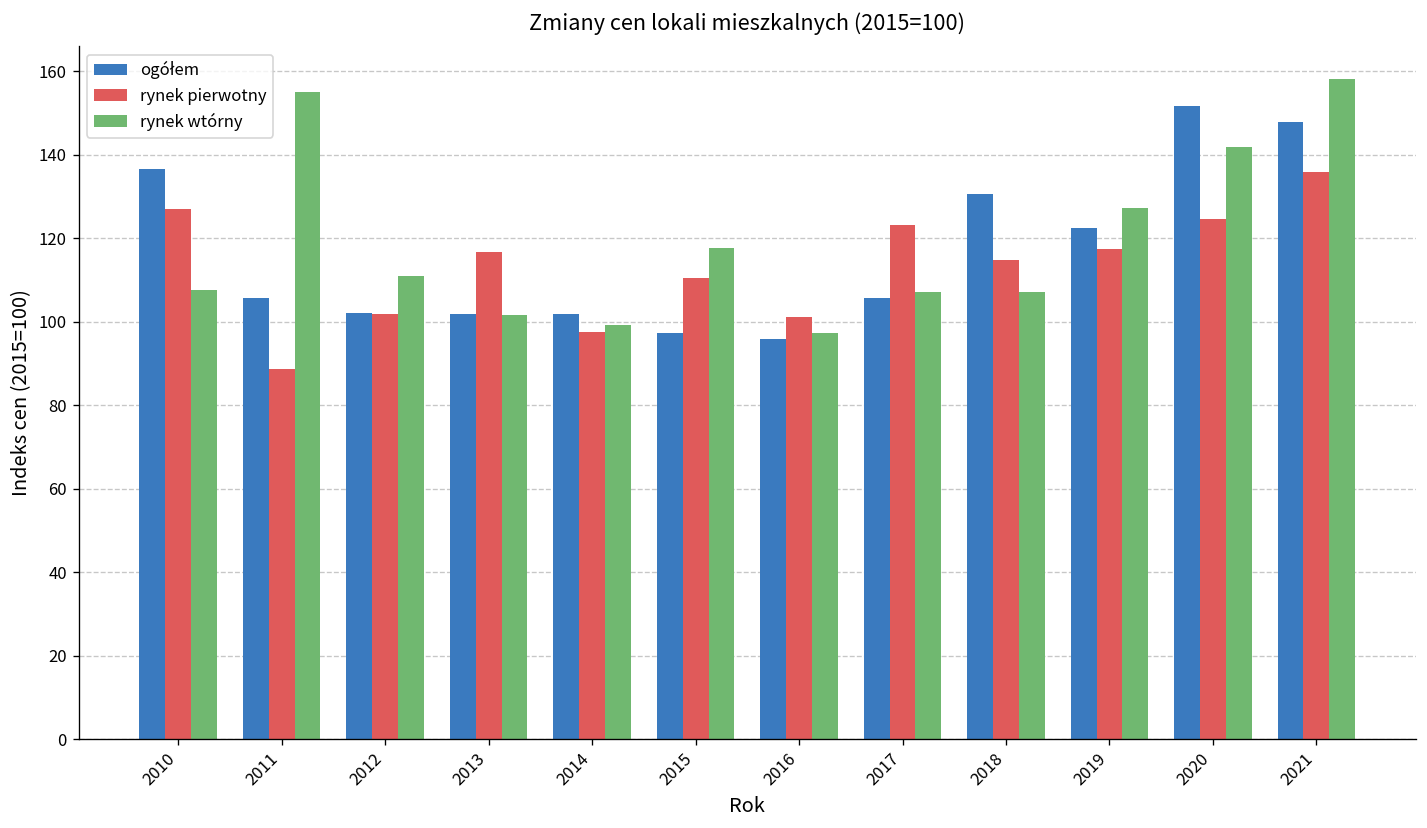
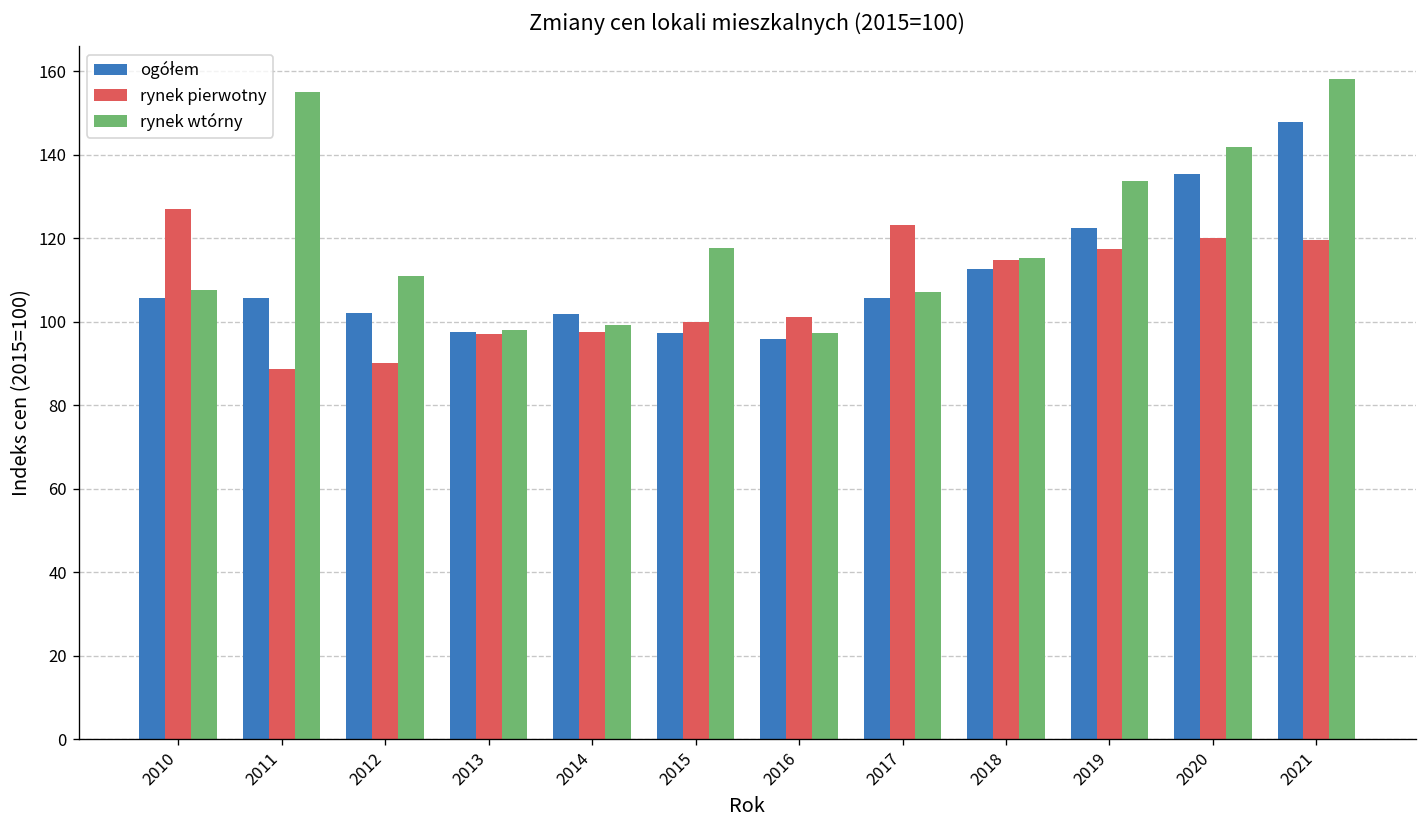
ogółem, 2010: 137 -> 106
rynek pierwotny, 2012: 102 -> 90
ogółem, 2013: 102 -> 98
rynek pierwotny, 2013: 117 -> 97
rynek wtórny, 2013: 102 -> 98
rynek pierwotny, 2015: 111 -> 100
ogółem, 2018: 131 -> 113
rynek wtórny, 2018: 107 -> 115
rynek wtórny, 2019: 127 -> 134
ogółem, 2020: 152 -> 135
rynek pierwotny, 2020: 125 -> 120
rynek pierwotny, 2021: 136 -> 120
